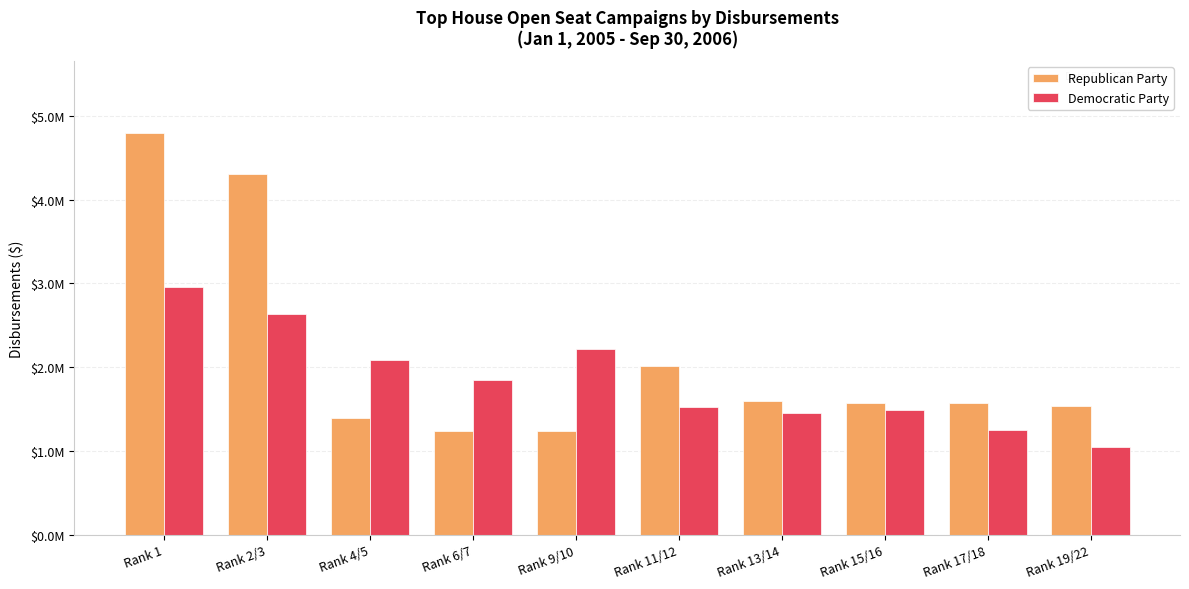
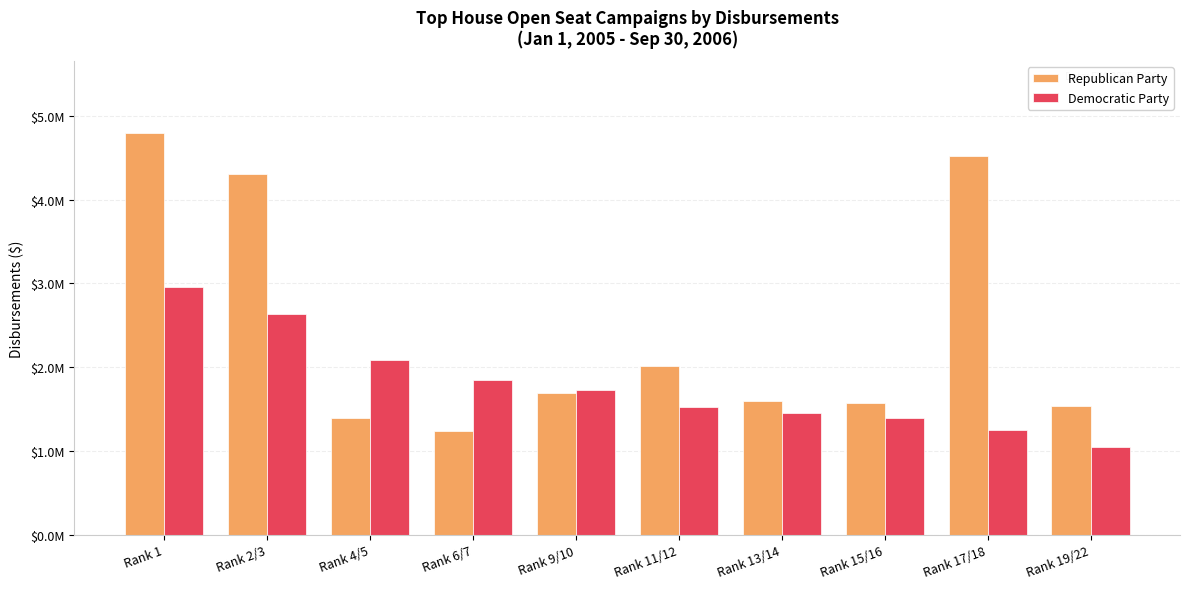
Republican Party, Rank 9/10: $1200000 -> $1700000
Democratic Party, Rank 9/10: $2200000 -> $1700000
Democratic Party, Rank 15/16: $1500000 -> $1400000
Republican Party, Rank 17/18: $1600000 -> $4500000
